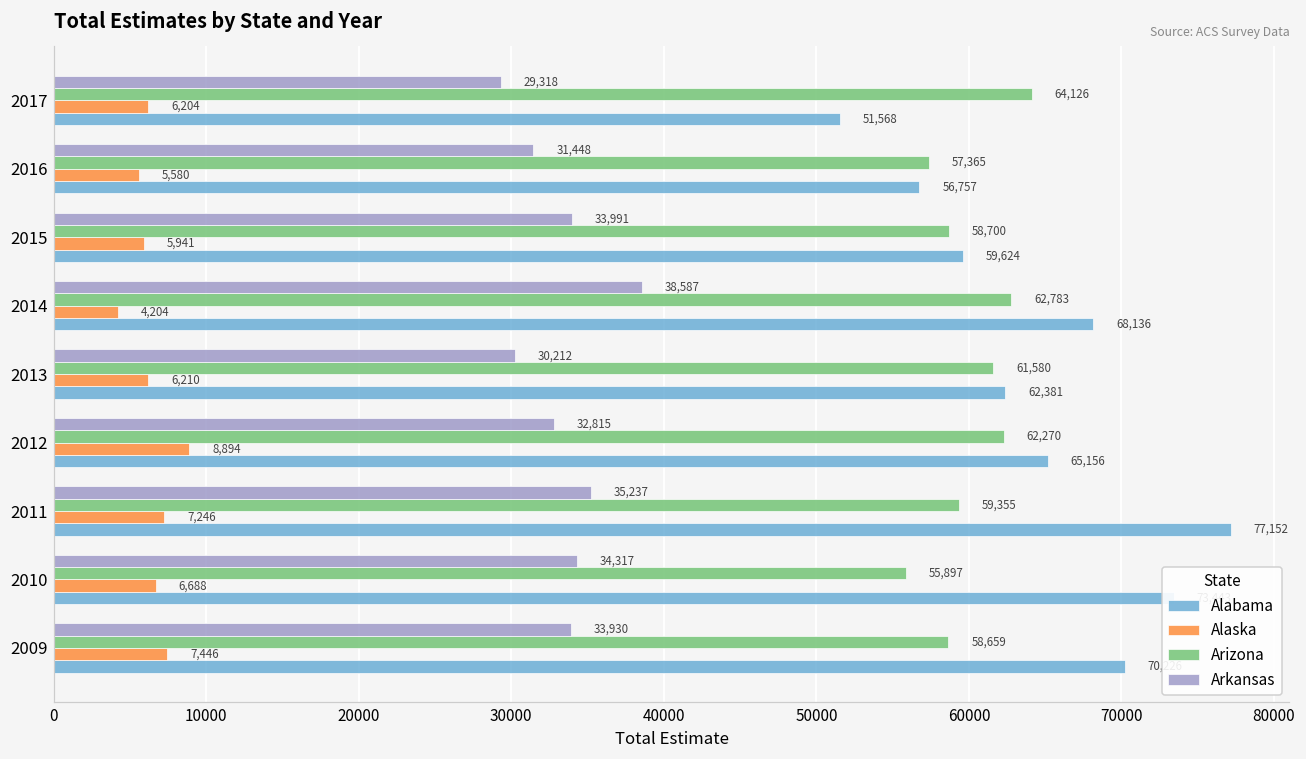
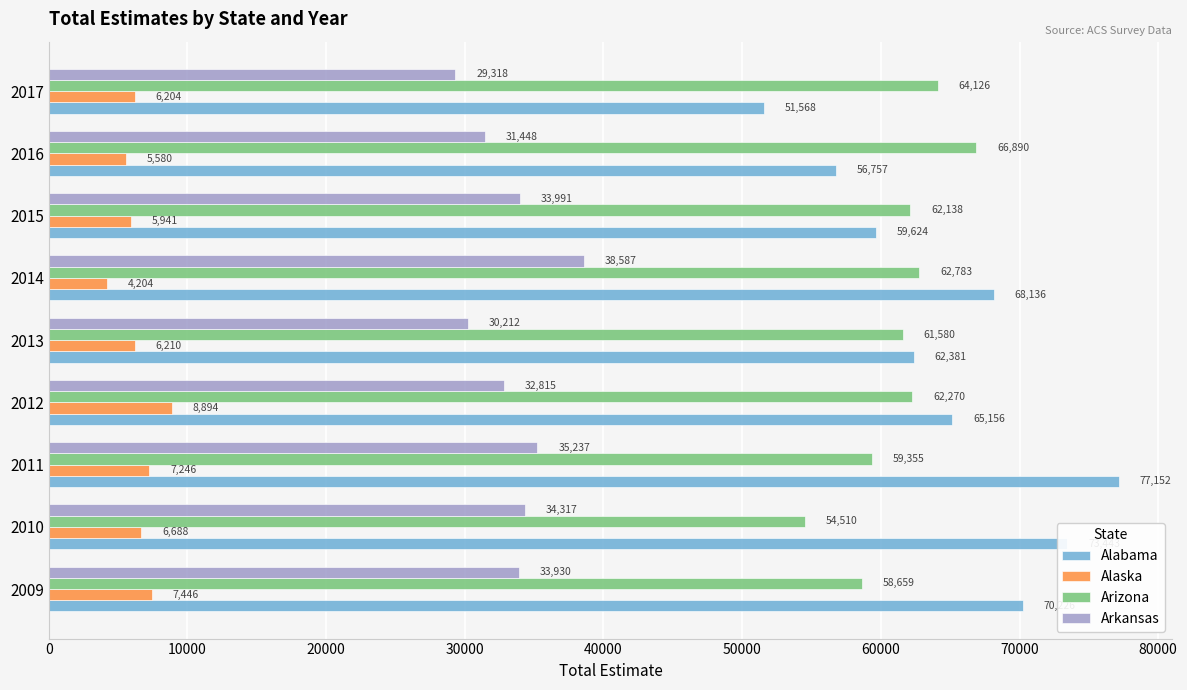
Arizona, 2016: 57,365 -> 66,890
Arizona, 2015: 58,700 -> 62,138
Arizona, 2010: 55,897 -> 54,510
